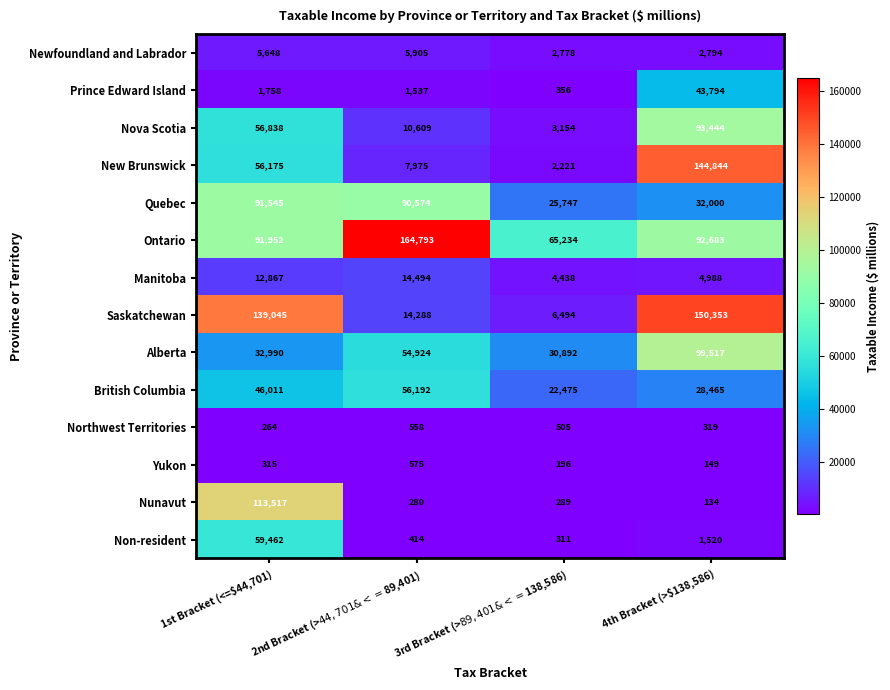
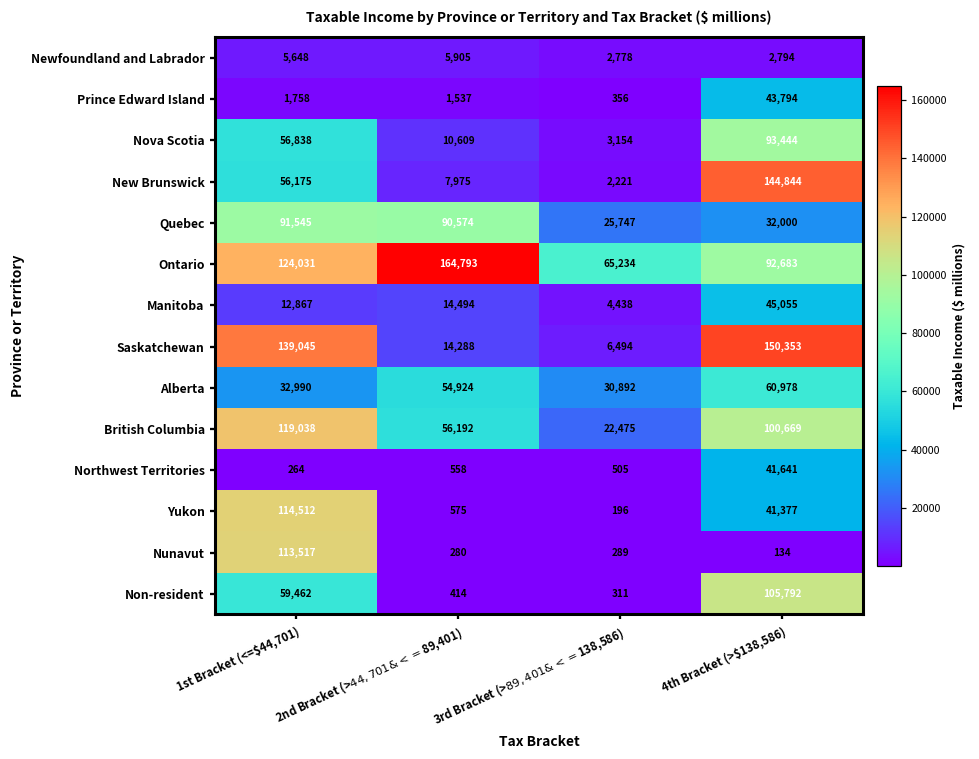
Ontario, 1st Bracket (<=$44,701): 91,952 -> 124,031
Manitoba, 4th Bracket (>$138,586): 4,988 -> 45,055
Alberta, 4th Bracket (>$138,586): 99,517 -> 60,978
British Columbia, 1st Bracket (<=$44,701): 46,011 -> 119,038
British Columbia, 4th Bracket (>$138,586): 28,465 -> 100,669
Northwest Territories, 4th Bracket (>$138,586): 319 -> 41,641
Yukon, 1st Bracket (<=$44,701): 315 -> 114,512
Yukon, 4th Bracket (>$138,586): 149 -> 41,377
Non-resident, 4th Bracket (>$138,586): 1,520 -> 105,792
